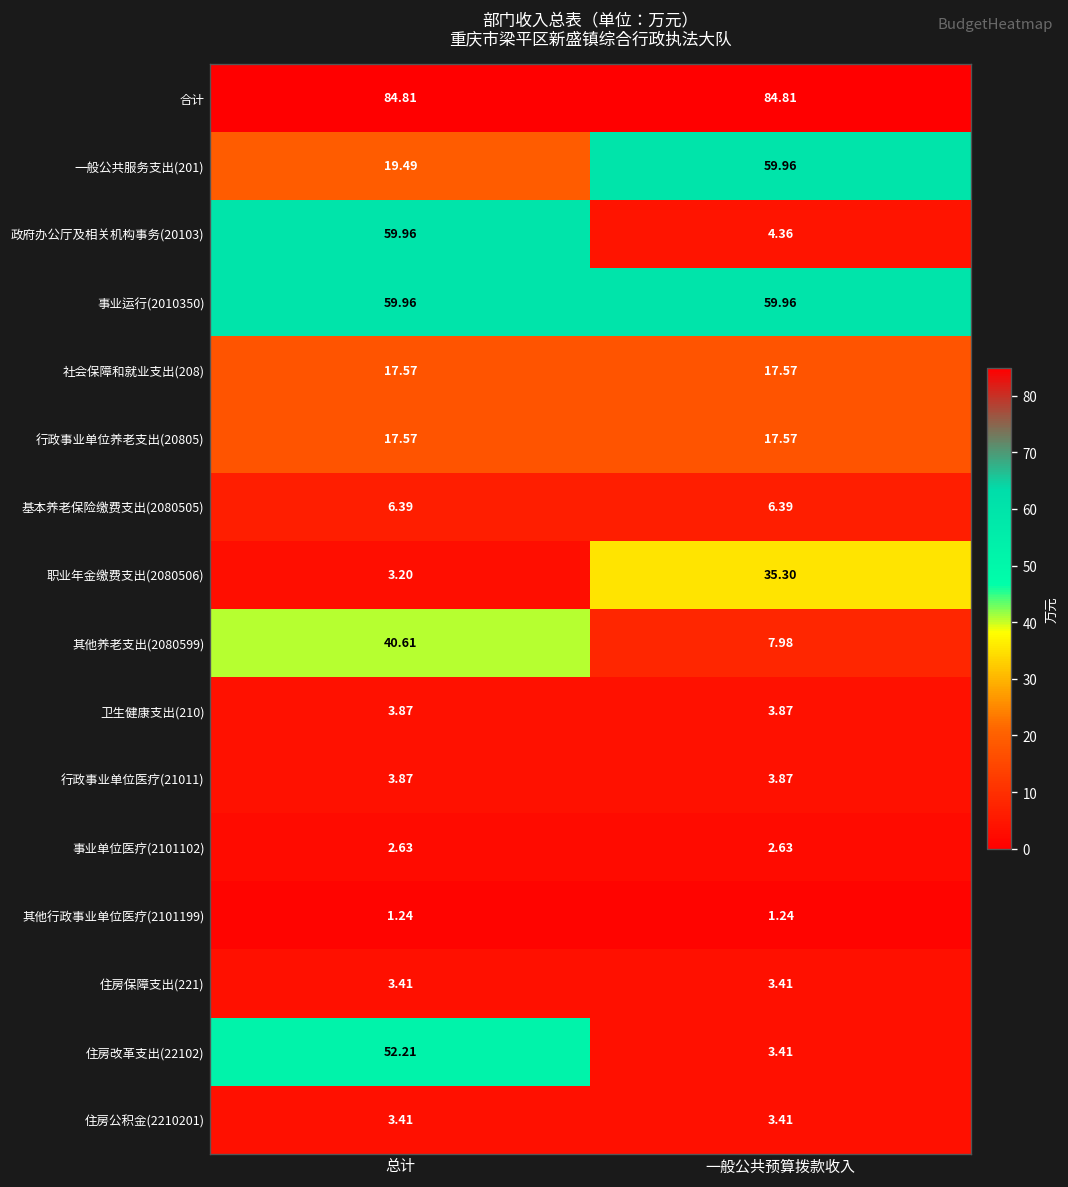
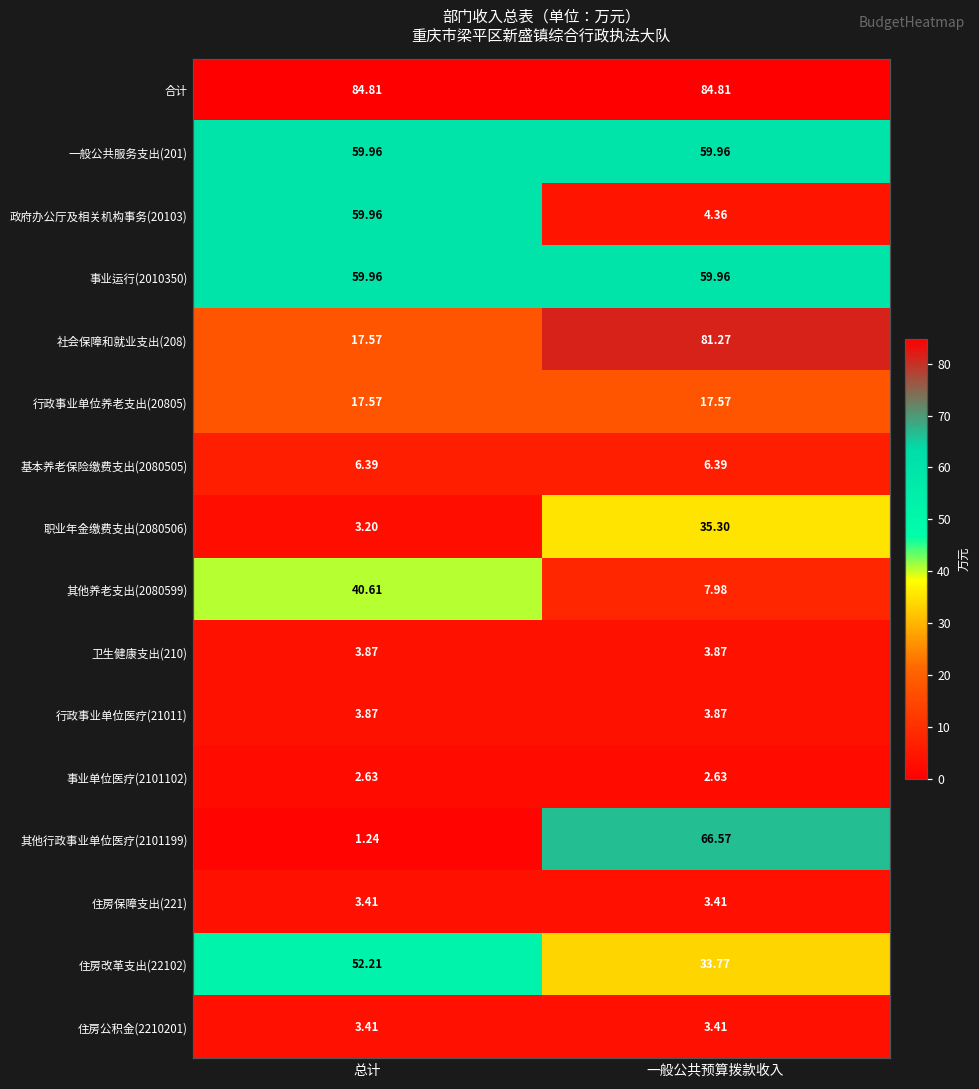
一般公共服务支出(201), 总计: 19.49 -> 59.96
社会保障和就业支出(208), 一般公共预算拨款收入: 17.57 -> 81.27
其他行政事业单位医疗(2101199), 一般公共预算拨款收入: 1.24 -> 66.57
住房改革支出(22102), 一般公共预算拨款收入: 3.41 -> 33.77
